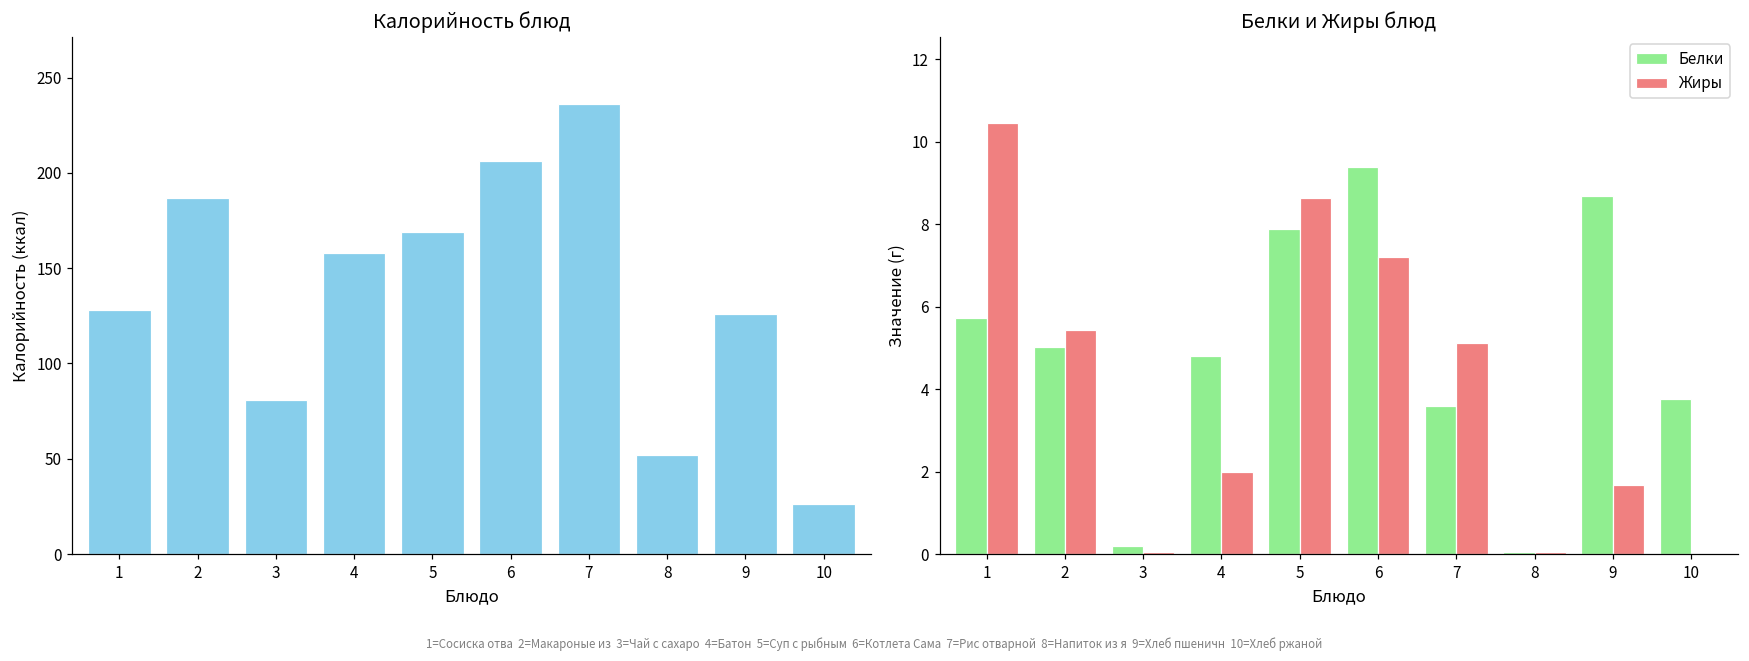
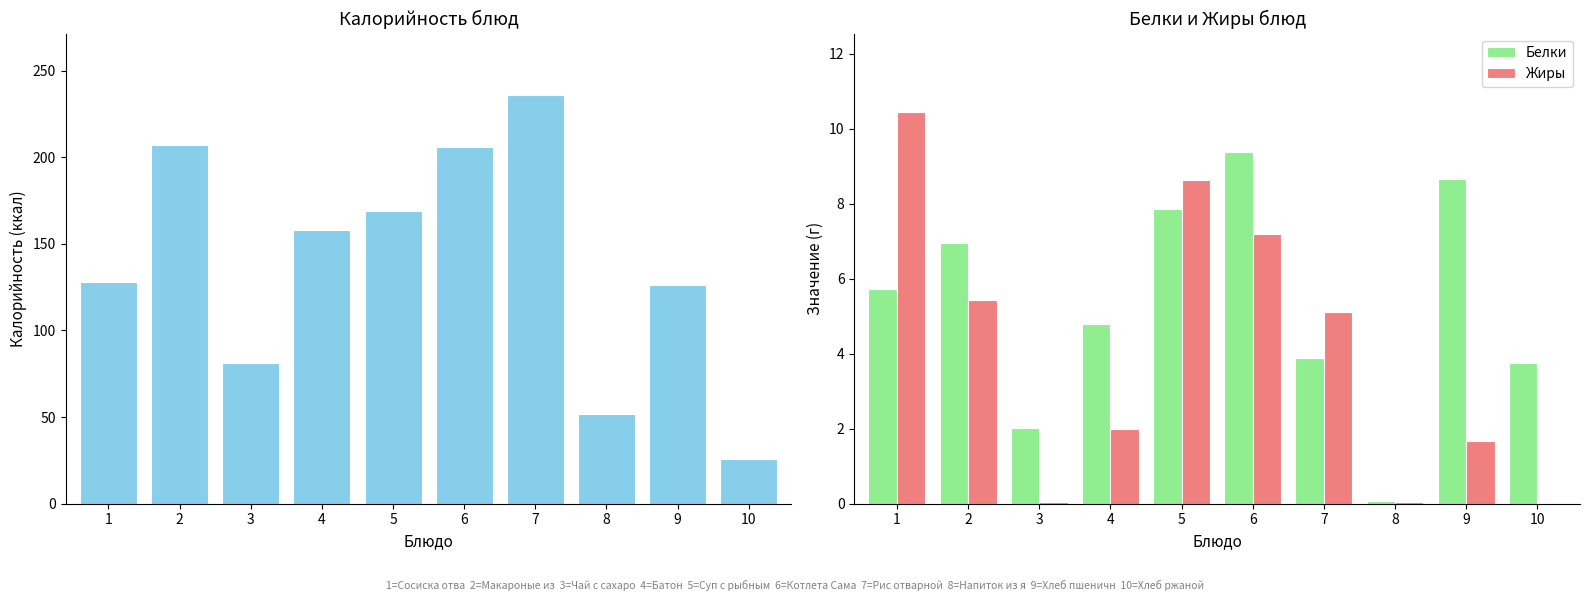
Калорийность блюд, 2: 187 -> 207
Белки и Жиры блюд, Белки, 2: 5.0 -> 7.0
Белки и Жиры блюд, Белки, 3: 0.2 -> 2.0
Белки и Жиры блюд, Белки, 7: 3.6 -> 3.9
